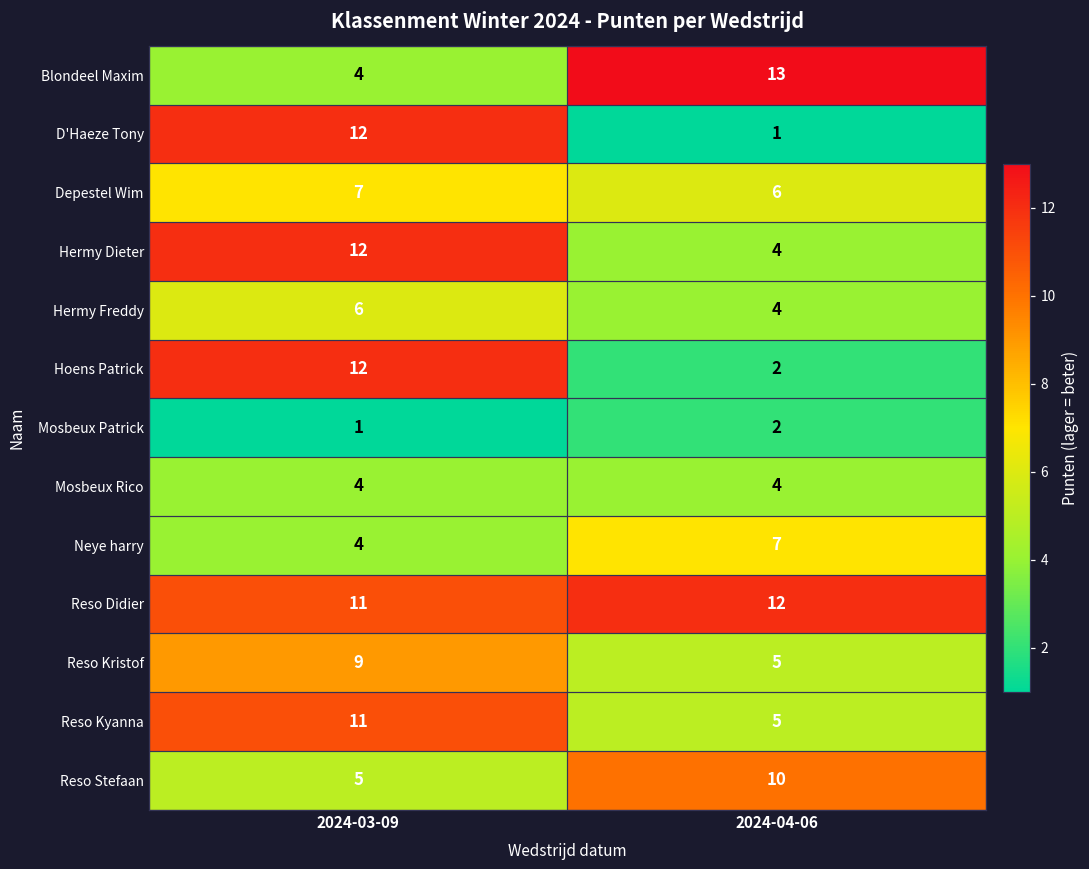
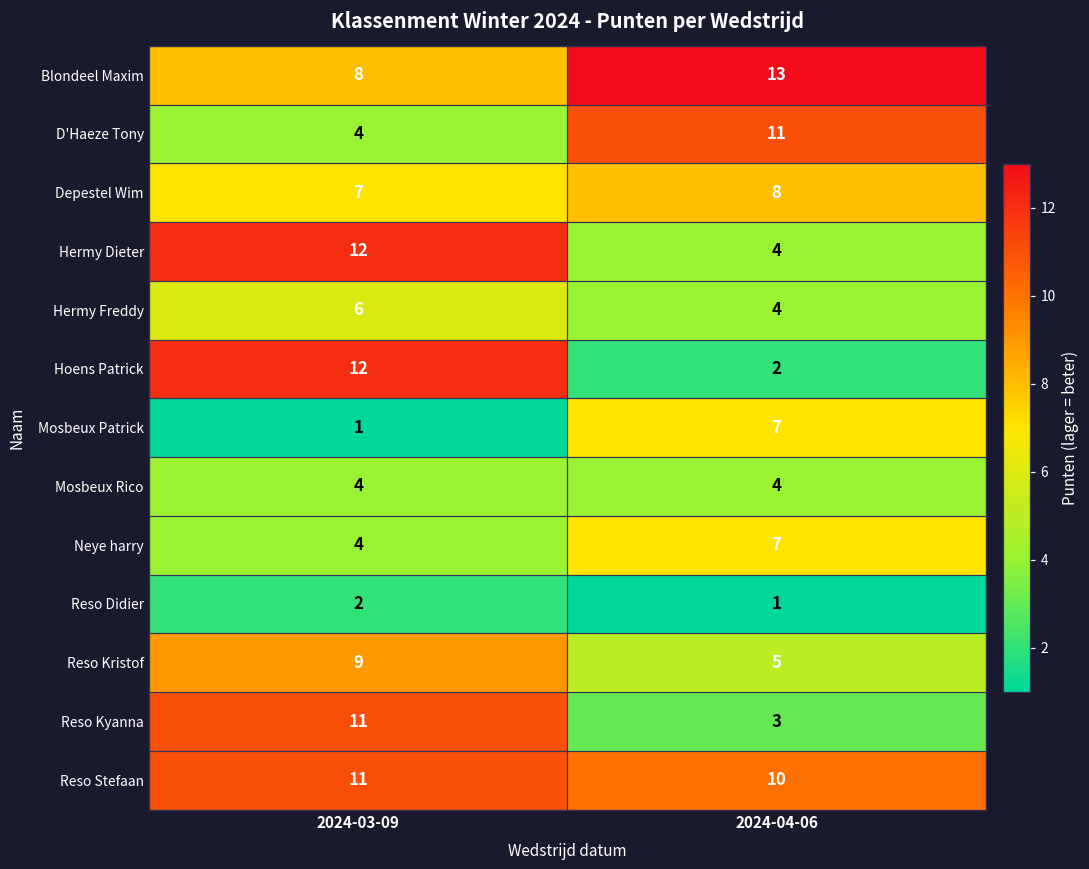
Blondeel Maxim, 2024-03-09: 4 -> 8
D'Haeze Tony, 2024-03-09: 12 -> 4
D'Haeze Tony, 2024-04-06: 1 -> 11
Depestel Wim, 2024-04-06: 6 -> 8
Mosbeux Patrick, 2024-04-06: 2 -> 7
Reso Didier, 2024-03-09: 11 -> 2
Reso Didier, 2024-04-06: 12 -> 1
Reso Kyanna, 2024-04-06: 5 -> 3
Reso Stefaan, 2024-03-09: 5 -> 11
